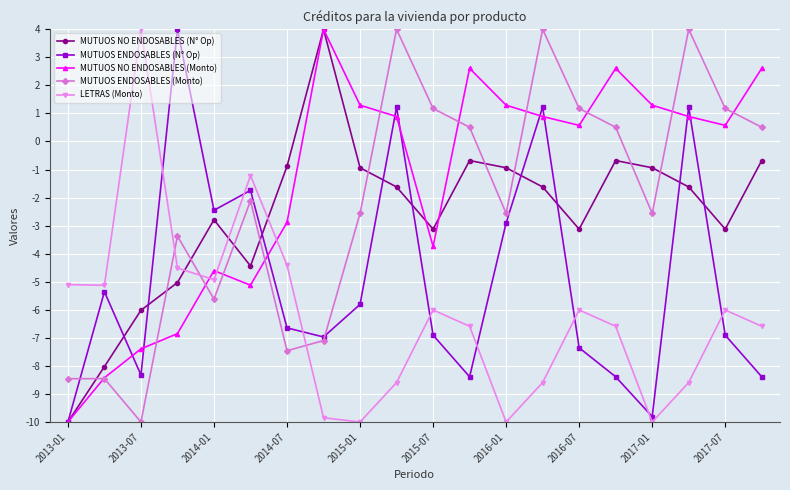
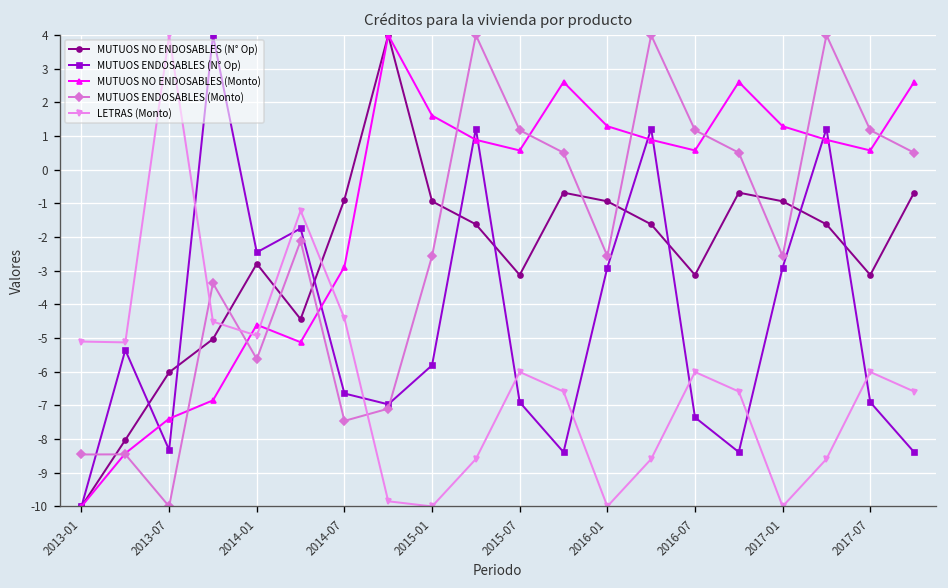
MUTUOS NO ENDOSABLES (Monto), 2015-01: 1.3 -> 1.6
MUTUOS NO ENDOSABLES (Monto), 2015-07: -3.7 -> 0.6
MUTUOS ENDOSABLES (N° Op), 2017-01: -9.8 -> -2.9
